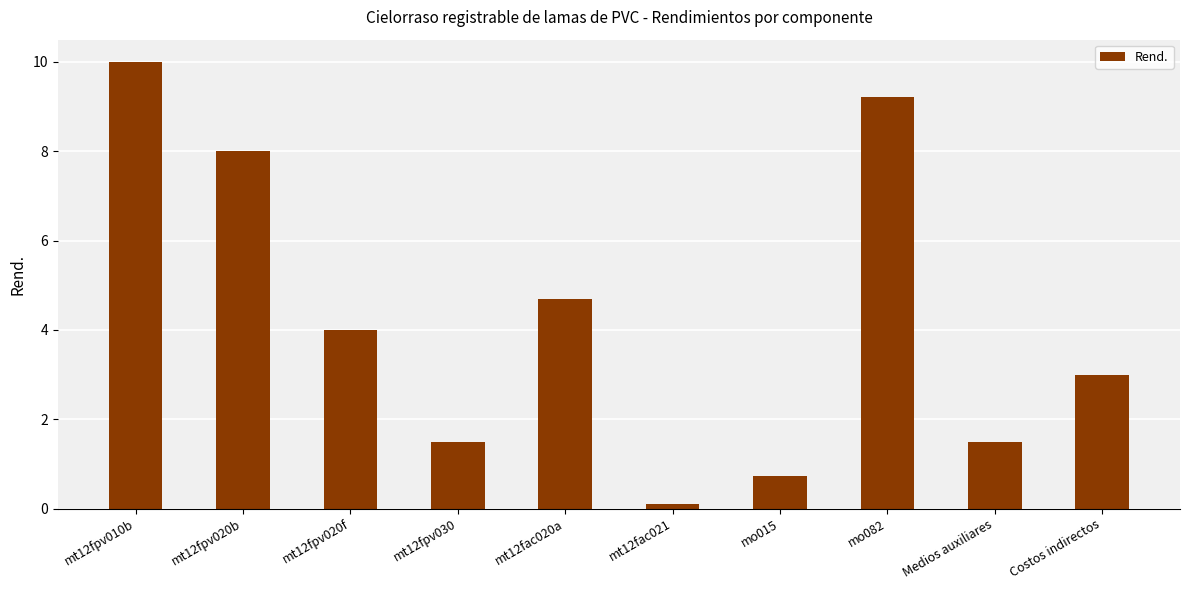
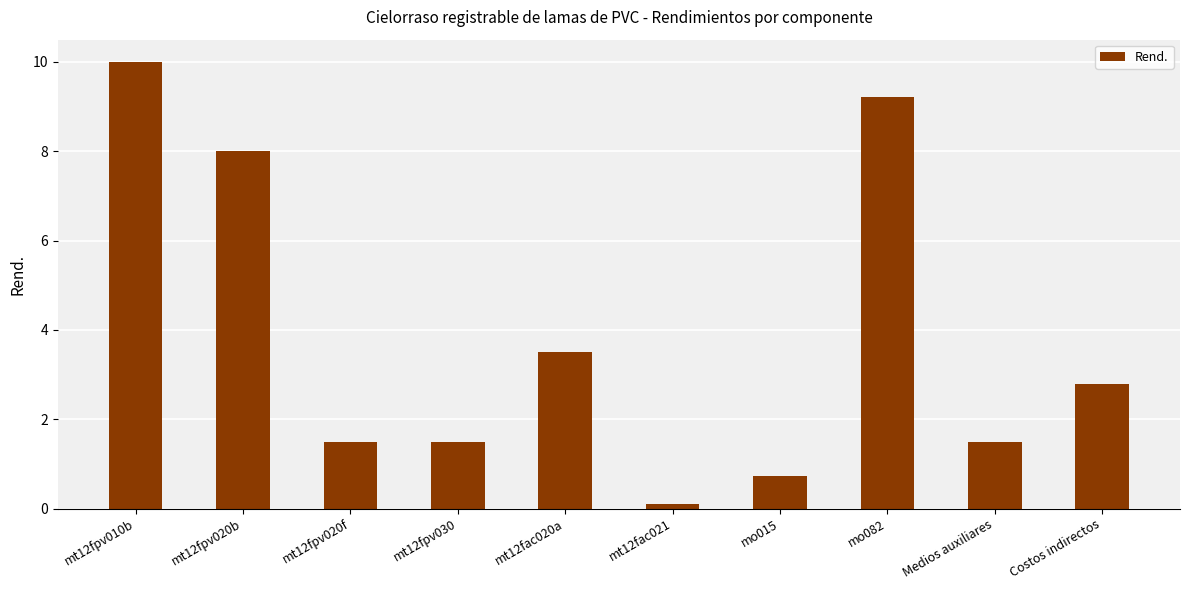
mt12fpv020f: 4.0 -> 1.5
mt12fac020a: 4.7 -> 3.5
Costos indirectos: 3.0 -> 2.8
